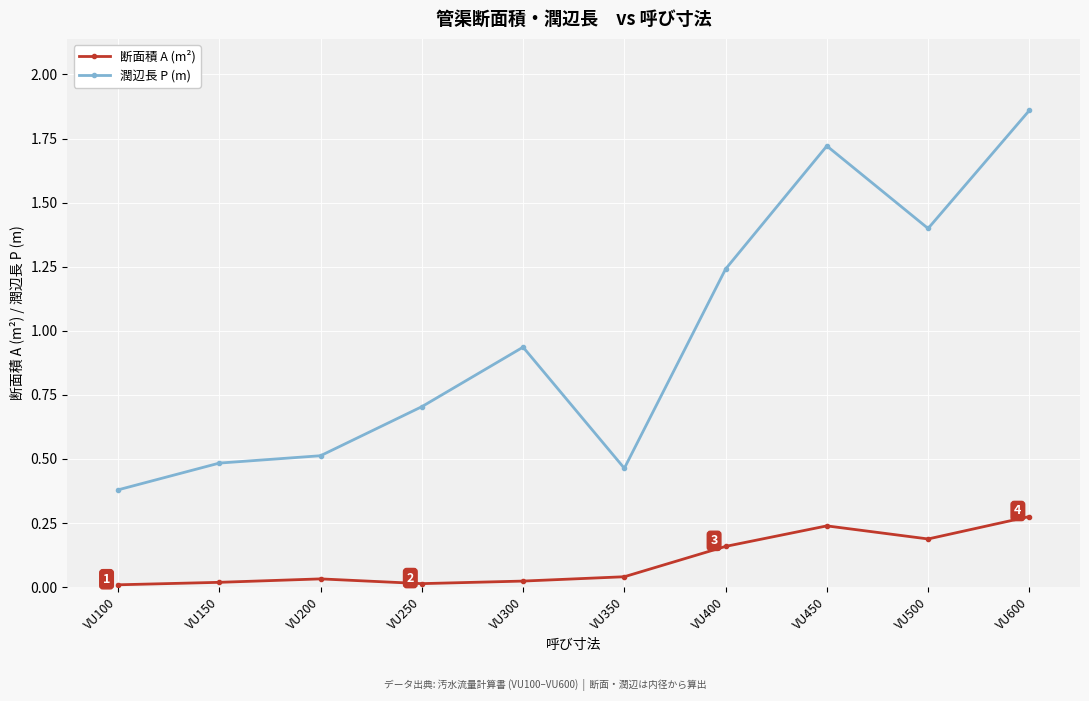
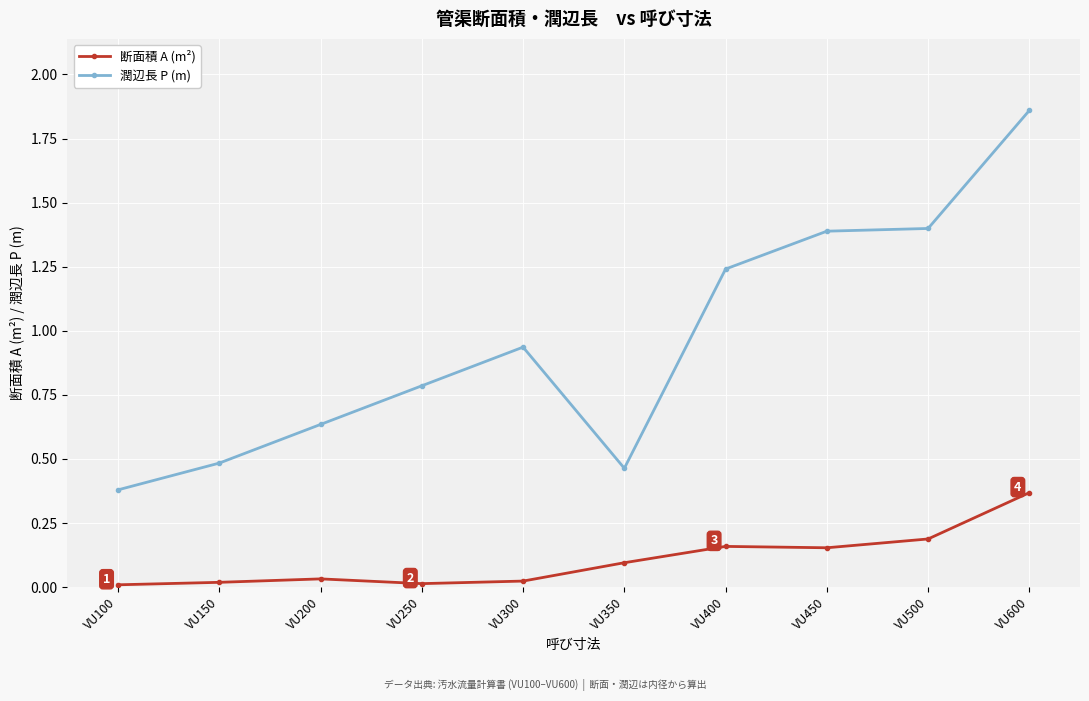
潤辺長 P (m), VU200: 0.51 -> 0.63
潤辺長 P (m), VU250: 0.70 -> 0.79
断面積 A (m²), VU350: 0.04 -> 0.10
断面積 A (m²), VU450: 0.24 -> 0.15
潤辺長 P (m), VU450: 1.72 -> 1.39
断面積 A (m²), VU600: 0.28 -> 0.37
